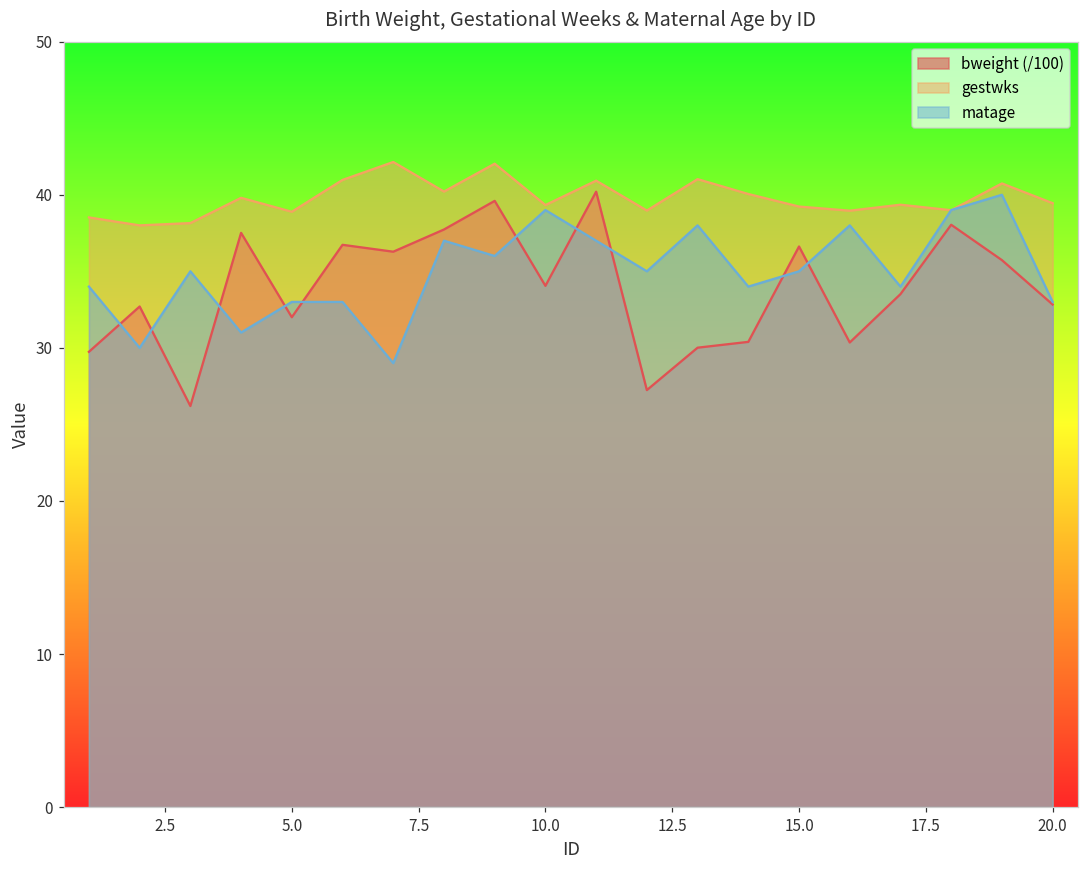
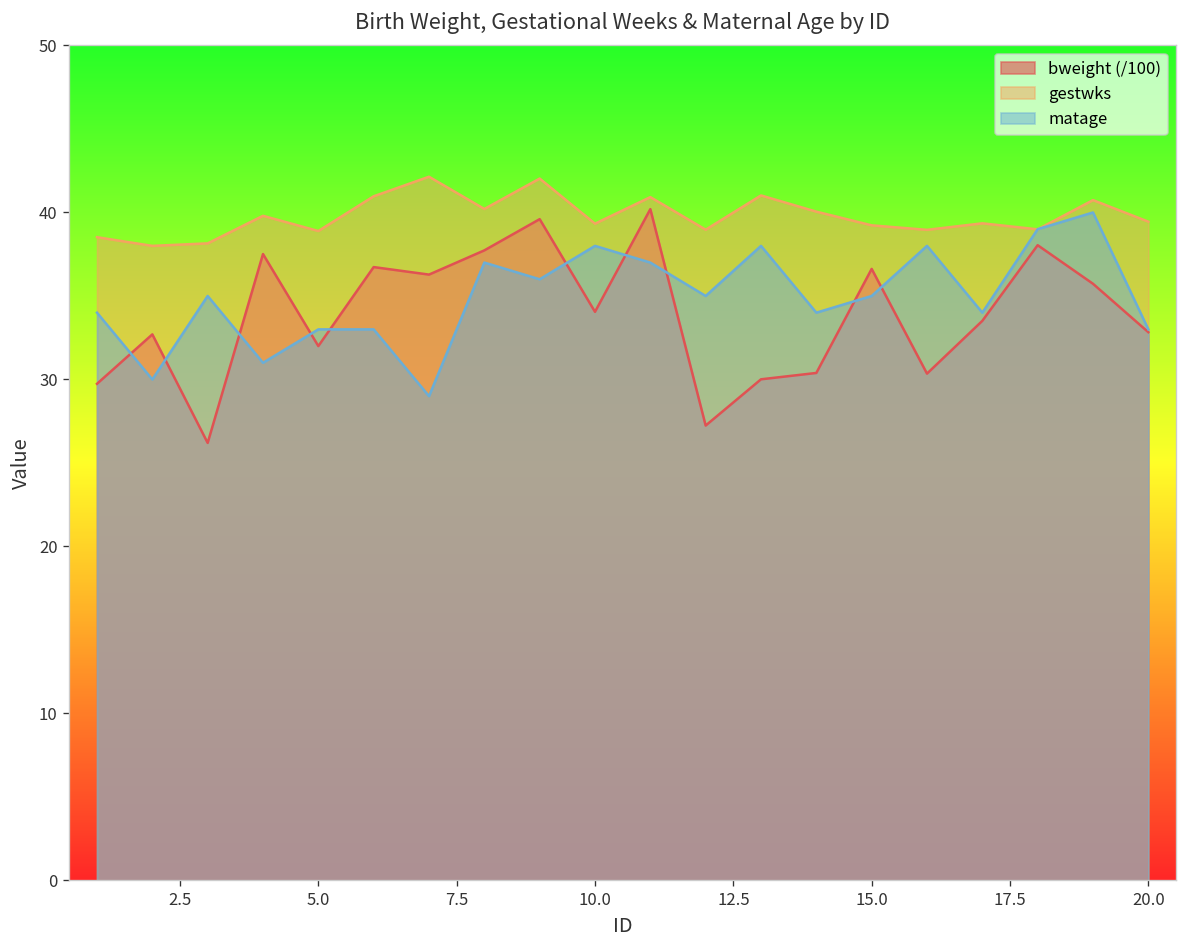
matage, 10.0: 39 -> 38
